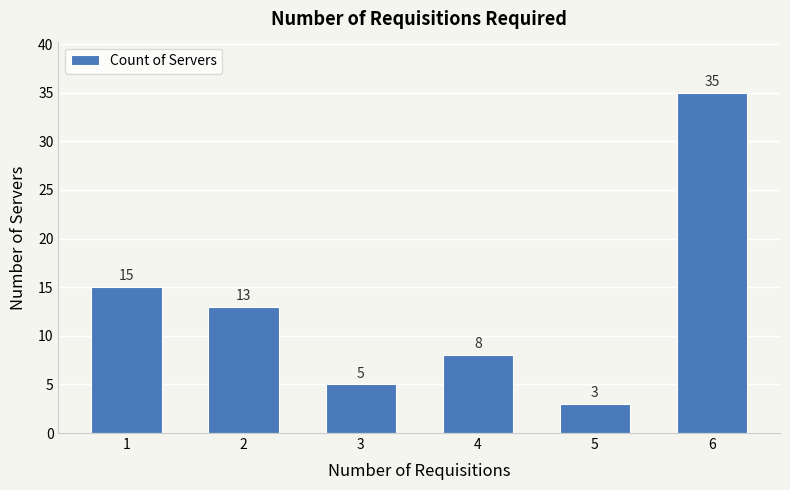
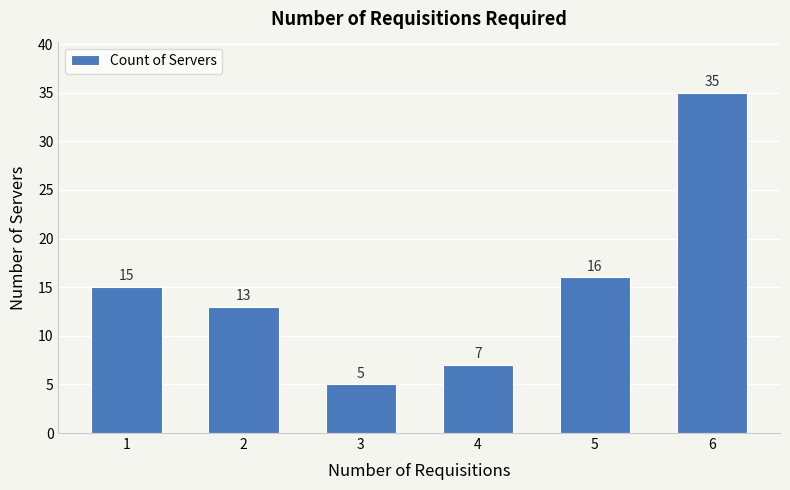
4: 8 -> 7
5: 3 -> 16
